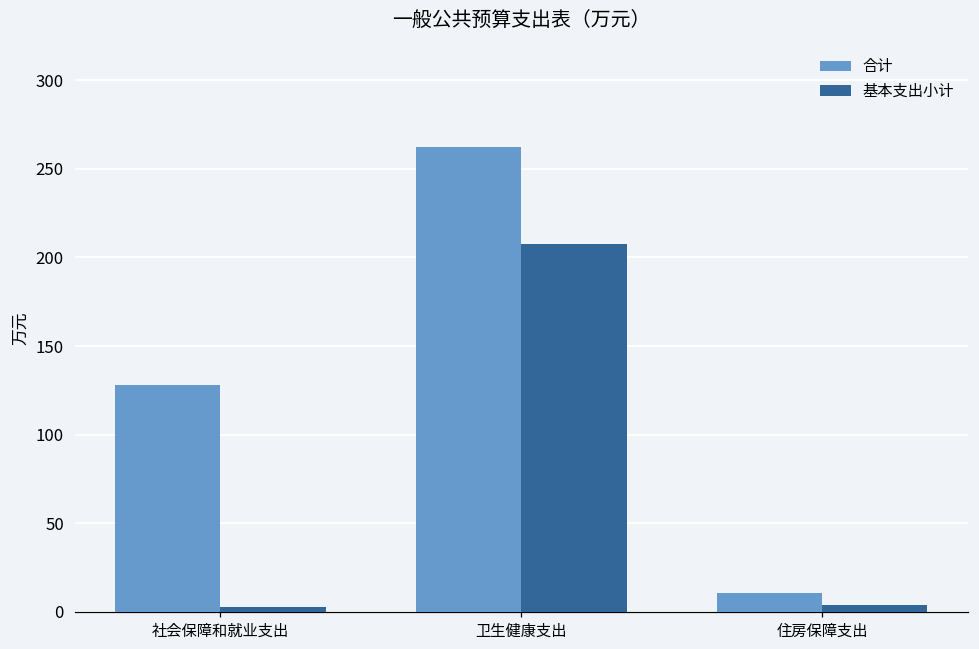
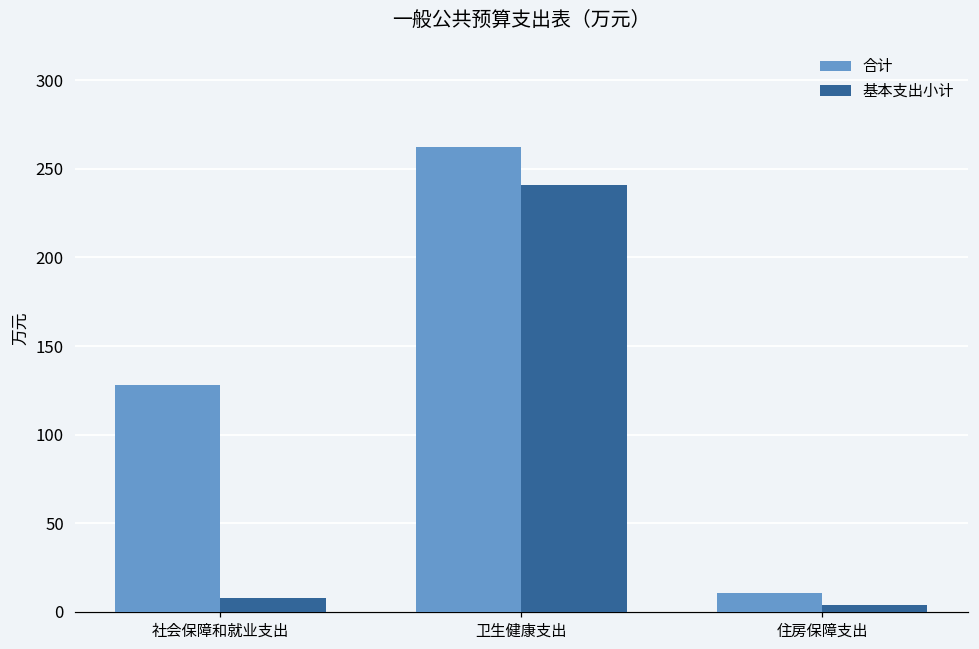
基本支出小计, 社会保障和就业支出: 3 -> 8
基本支出小计, 卫生健康支出: 208 -> 241
